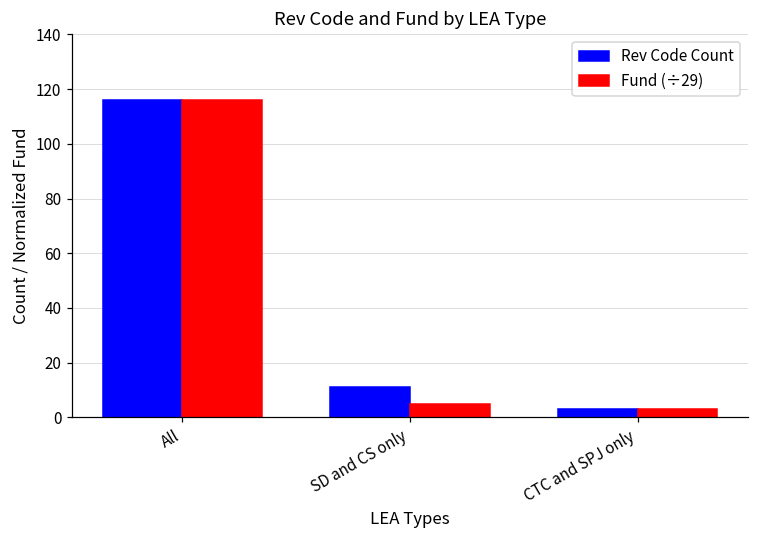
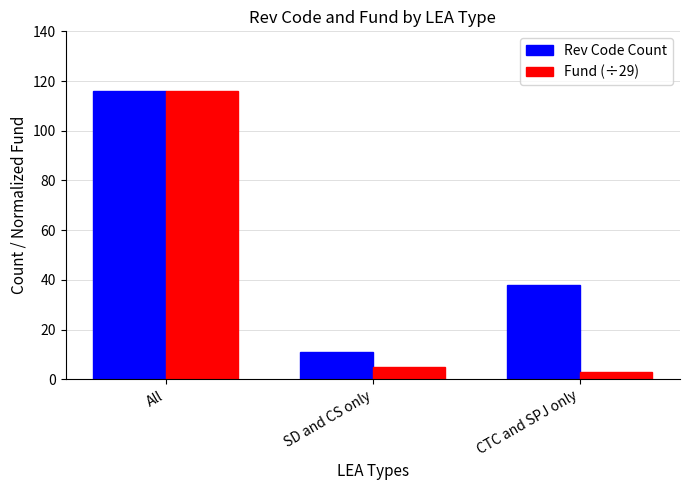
Rev Code Count, CTC and SPJ only: 3 -> 38
